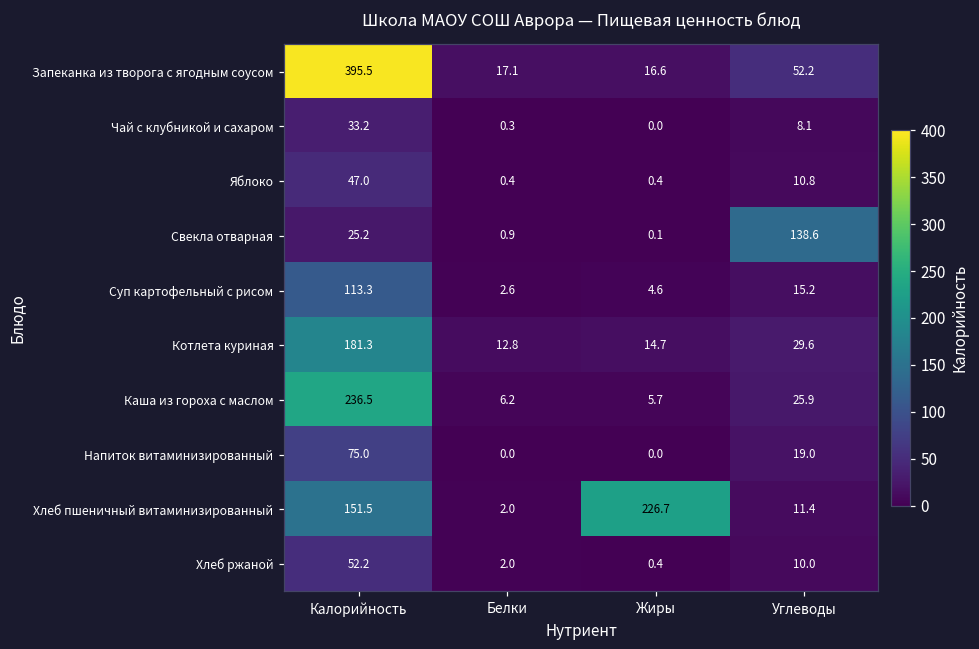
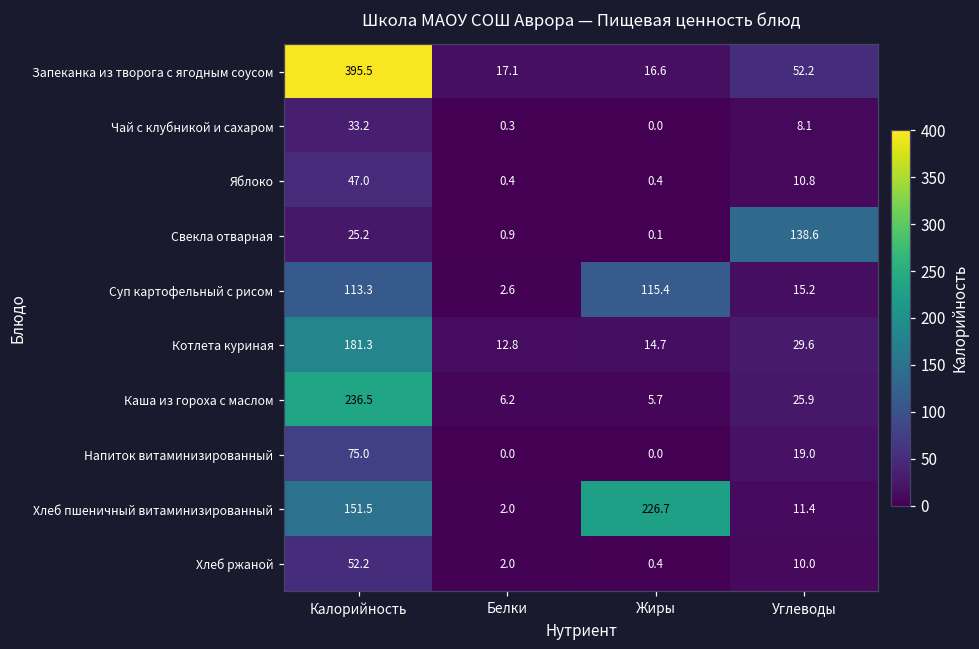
Суп картофельный с рисом, Жиры: 4.6 -> 115.4
